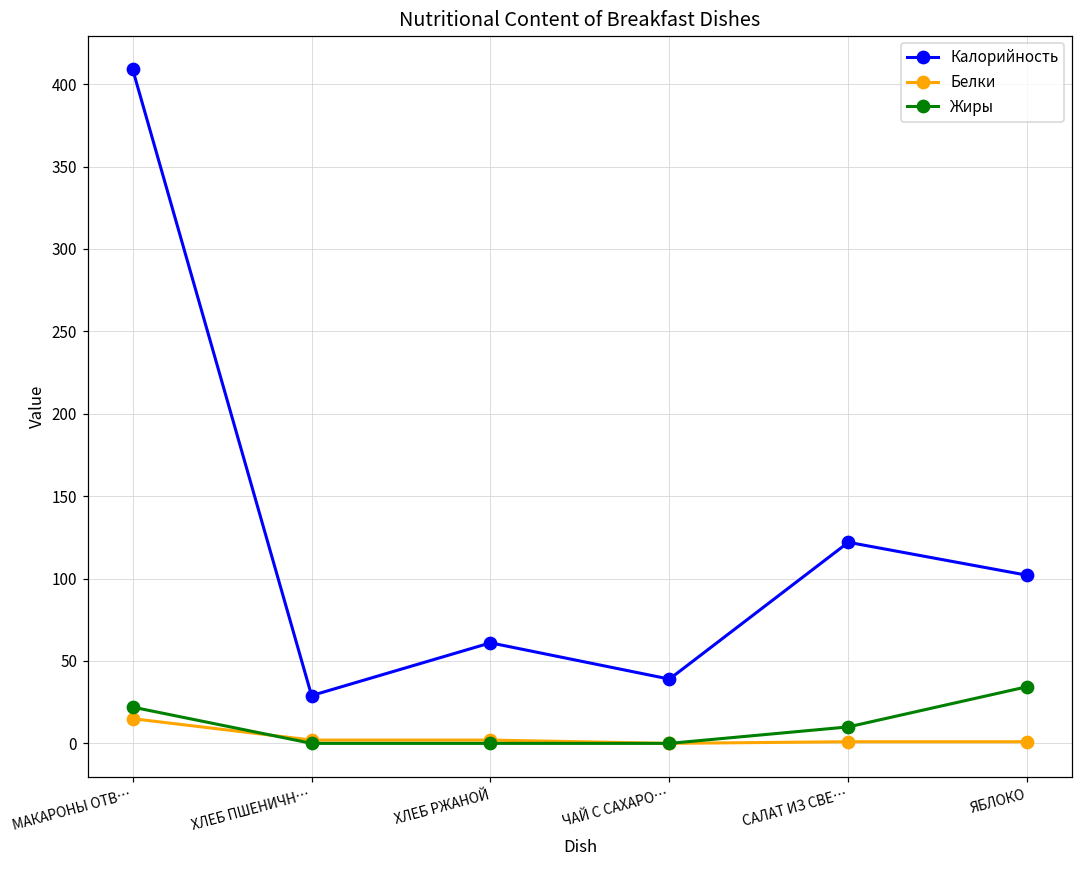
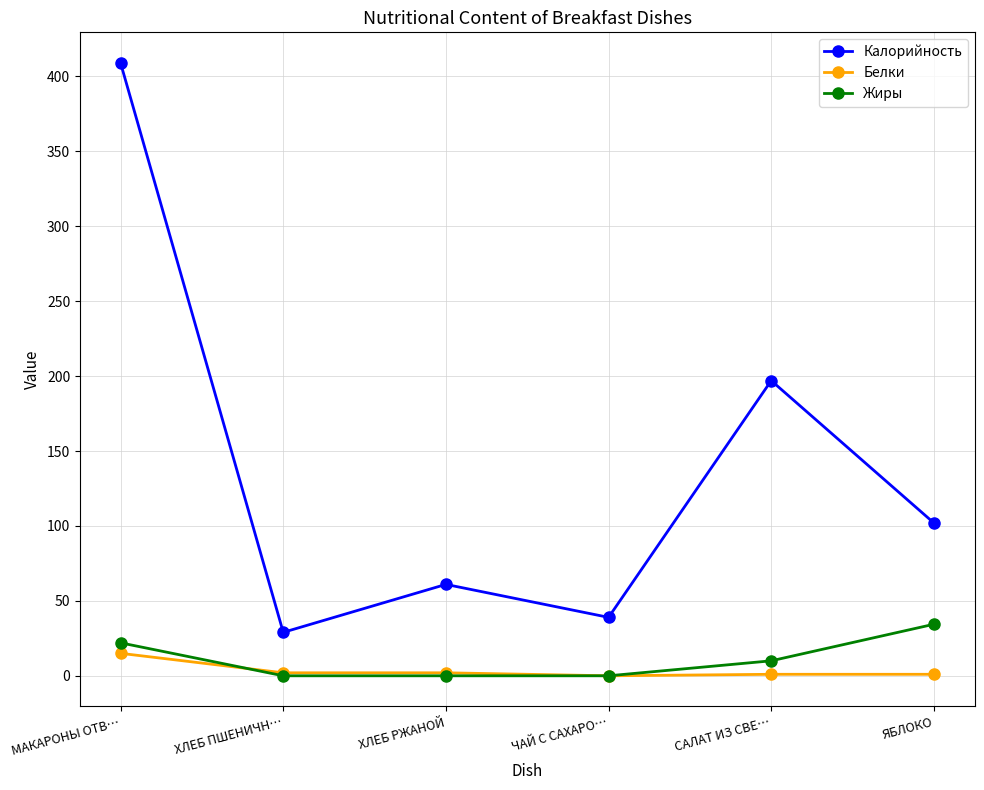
Калорийность, САЛАТ ИЗ СВЕ…: 122 -> 197
